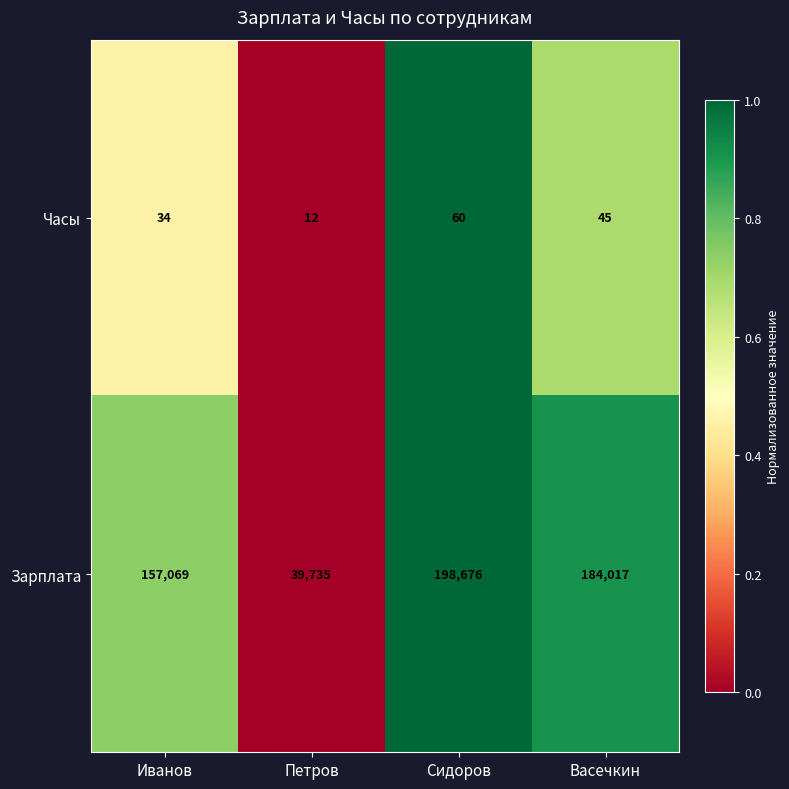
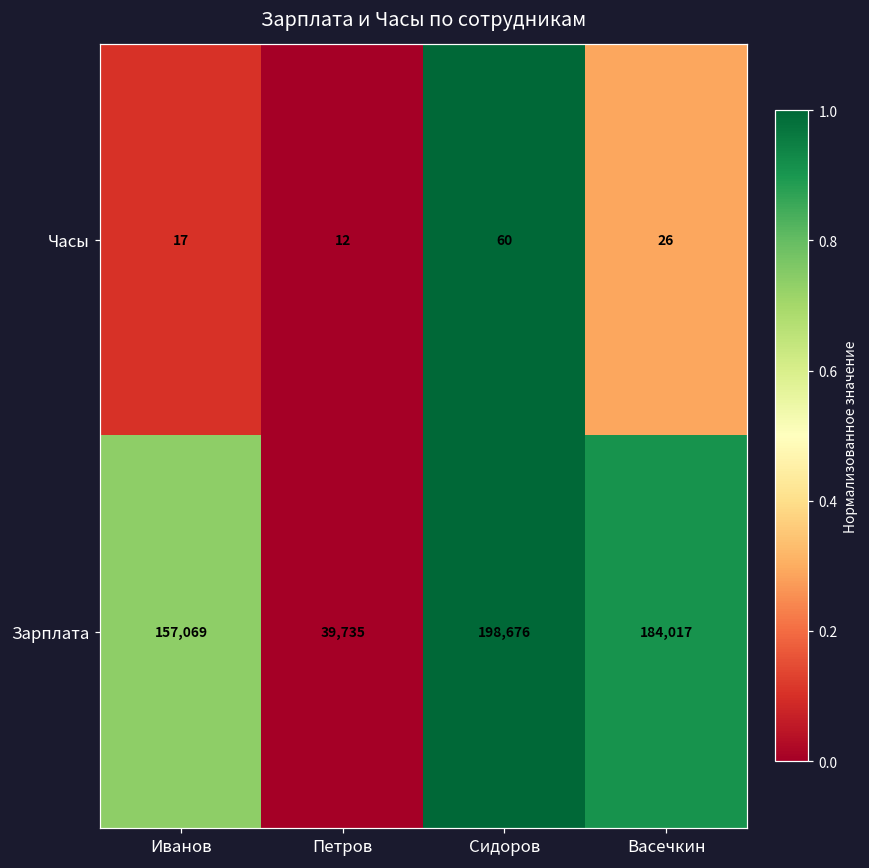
Часы, Иванов: 34 -> 17
Часы, Васечкин: 45 -> 26
